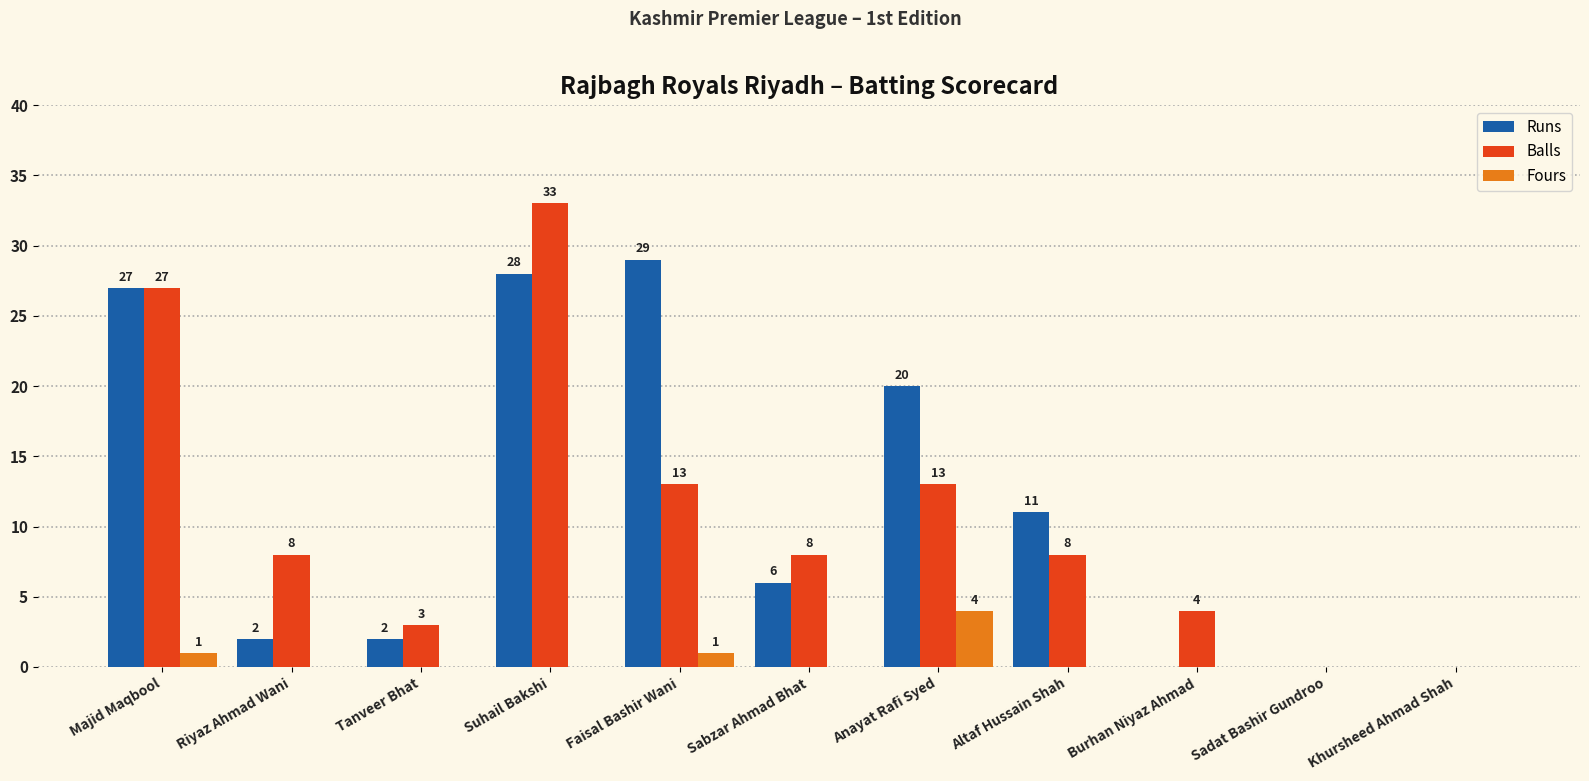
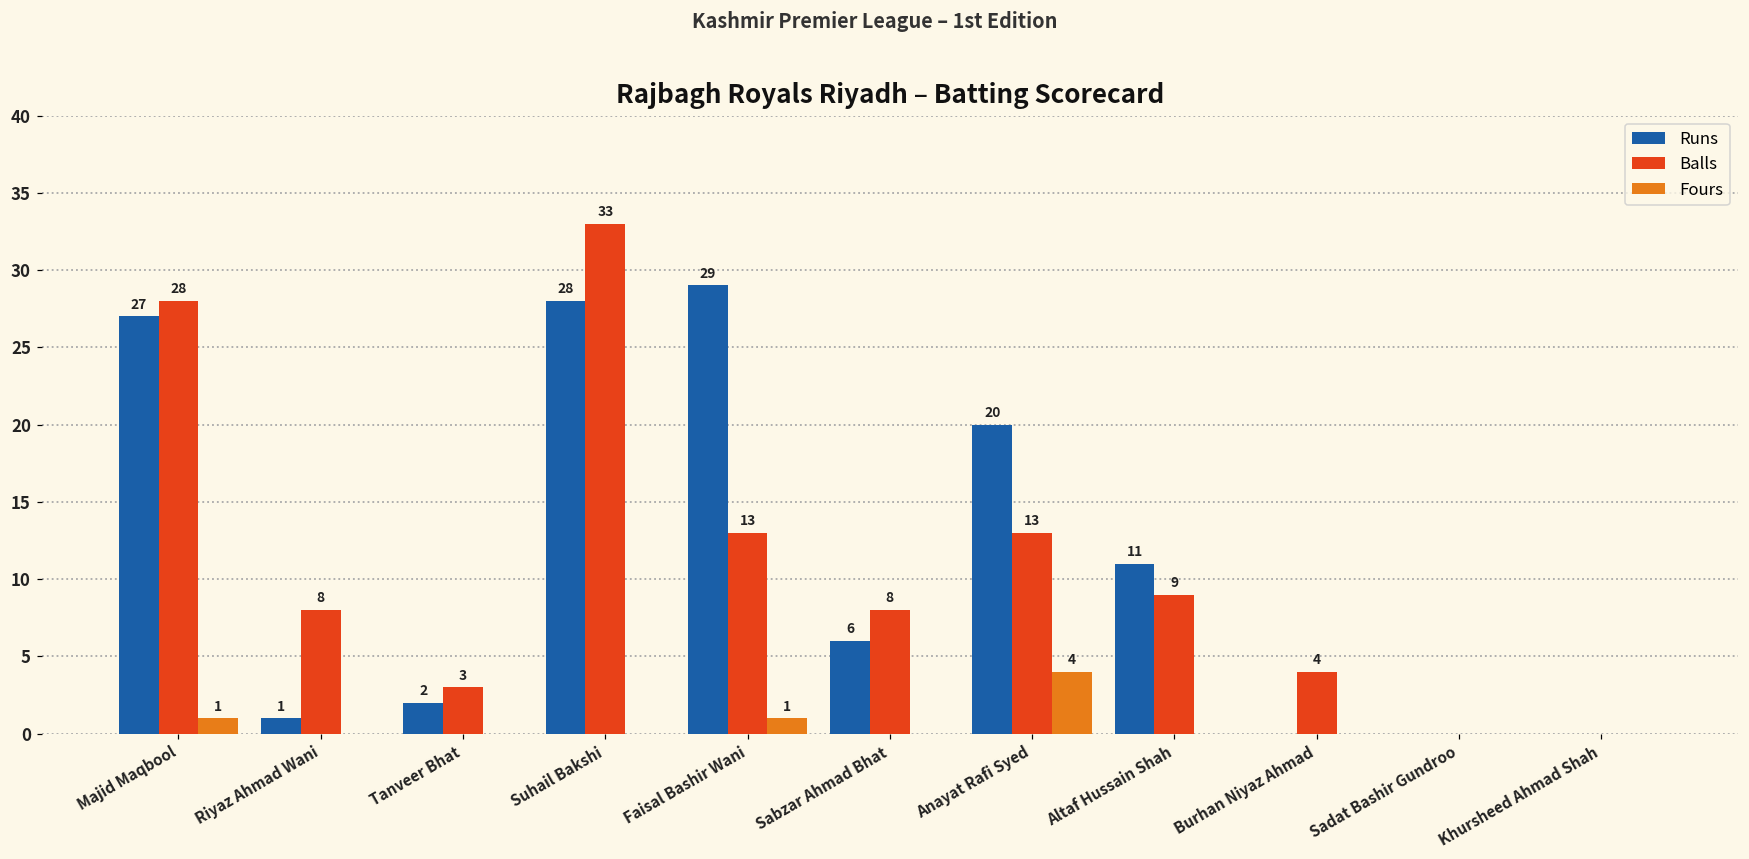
Balls, Majid Maqbool: 27 -> 28
Runs, Riyaz Ahmad Wani: 2 -> 1
Balls, Altaf Hussain Shah: 8 -> 9
